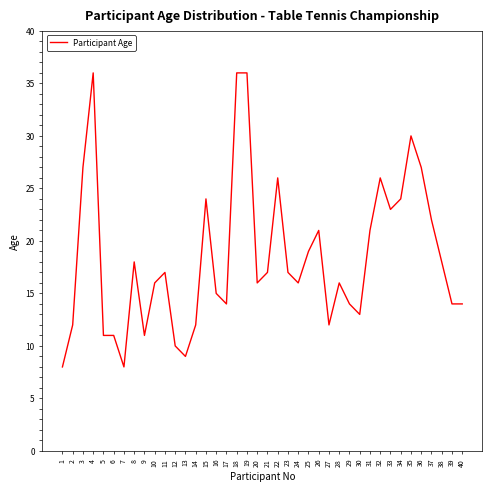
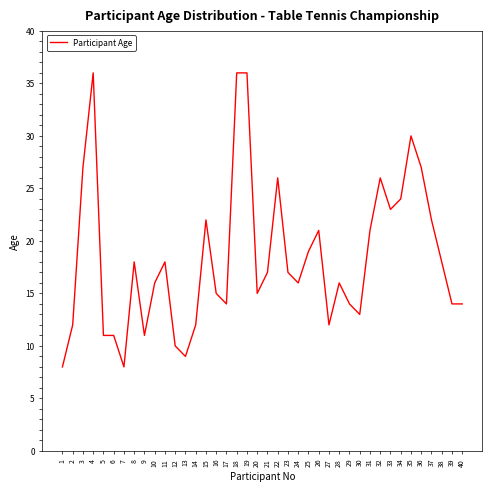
11: 17 -> 18
15: 24 -> 22
20: 16 -> 15
